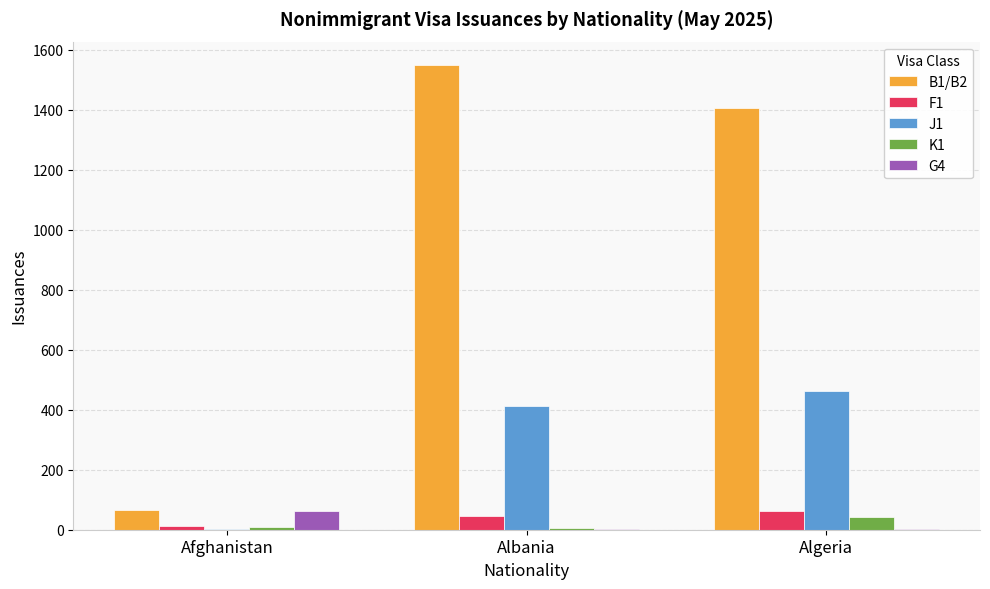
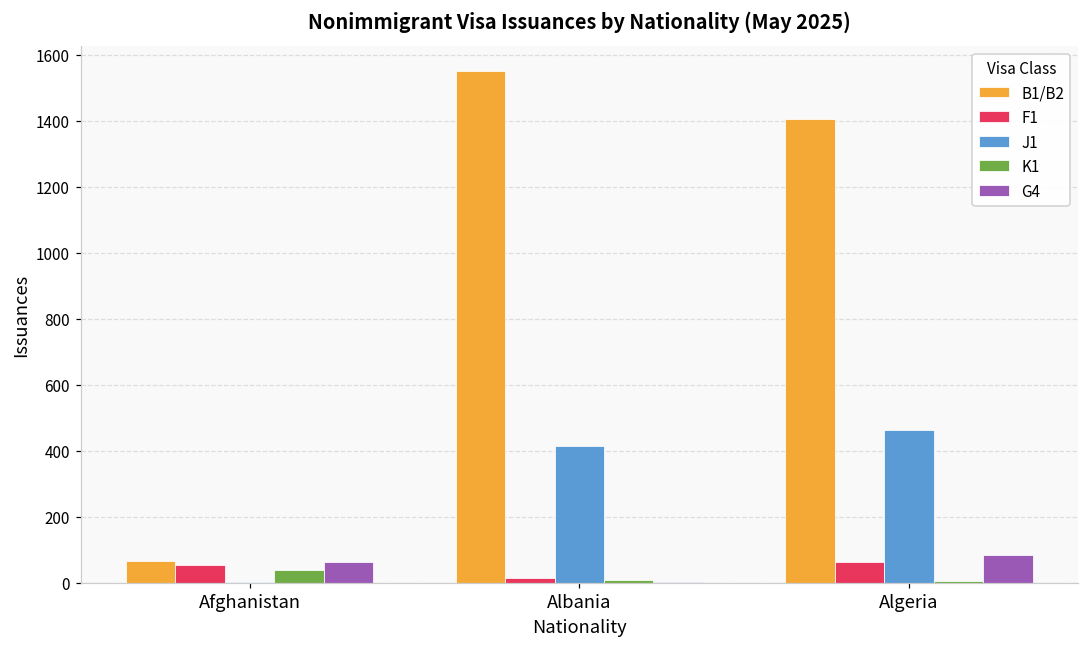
F1, Afghanistan: 10 -> 60
K1, Afghanistan: 10 -> 40
F1, Albania: 50 -> 10
K1, Algeria: 40 -> 0
G4, Algeria: 0 -> 90
